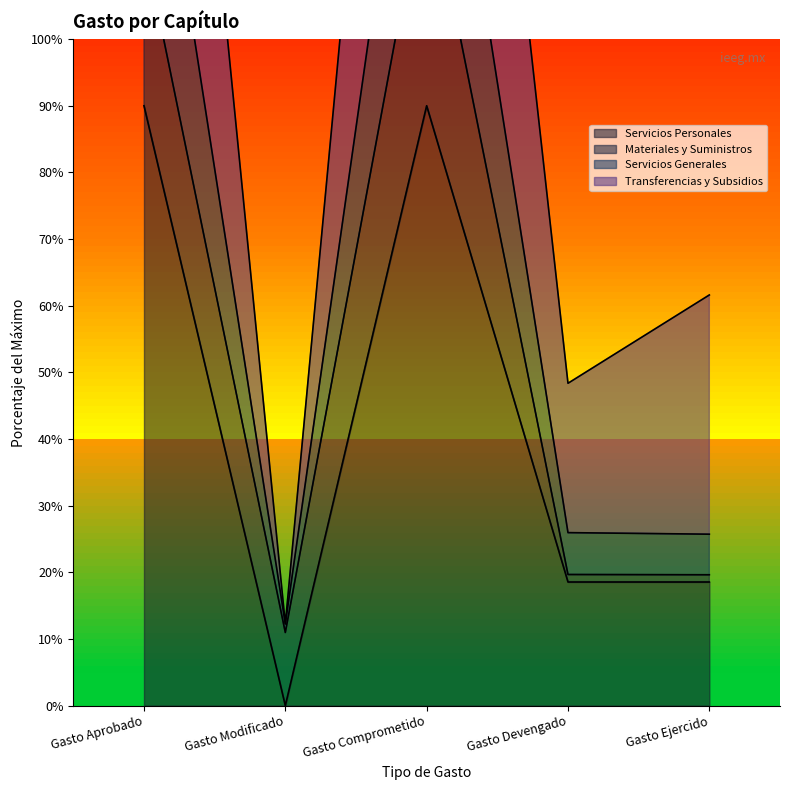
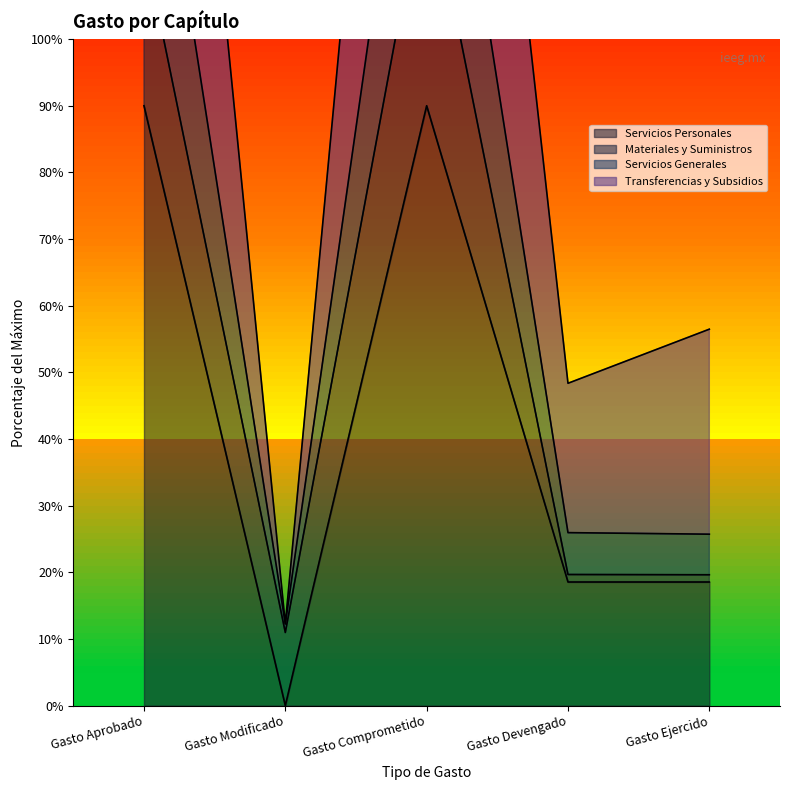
Transferencias y Subsidios, Gasto Ejercido: 36% -> 31%
